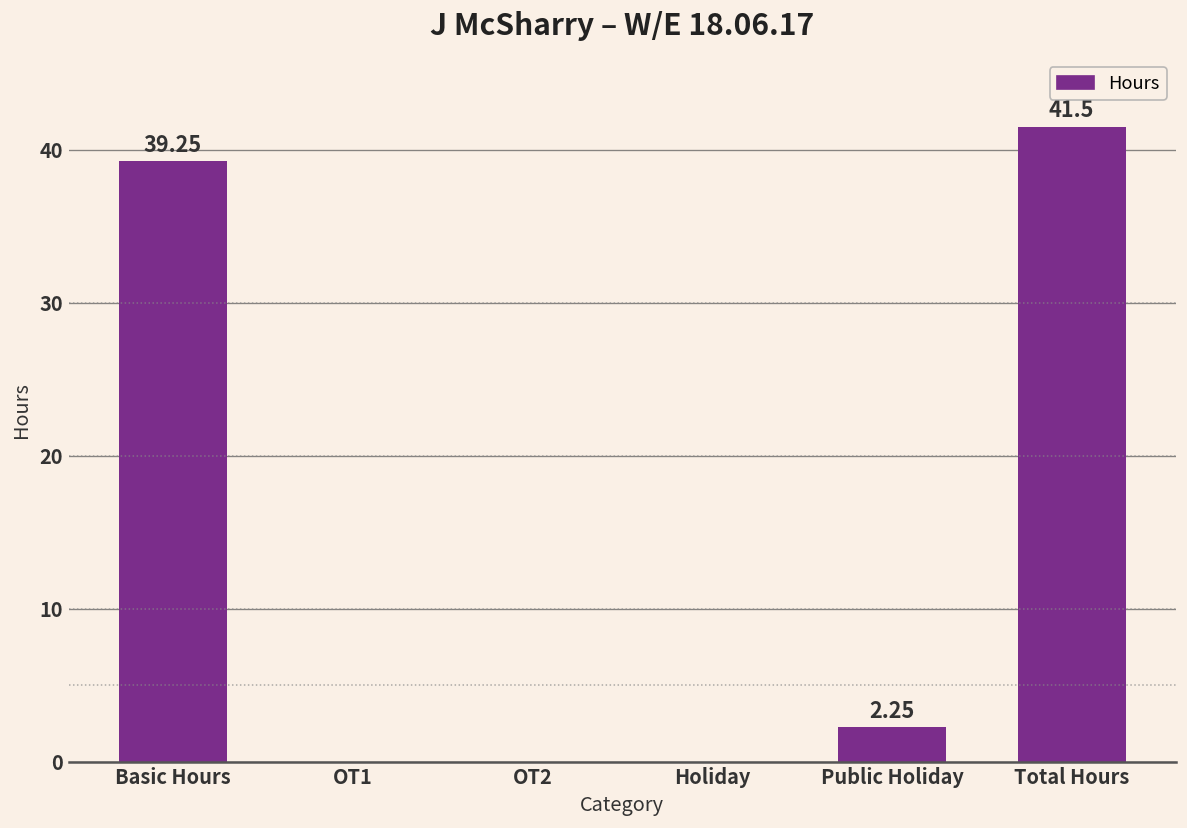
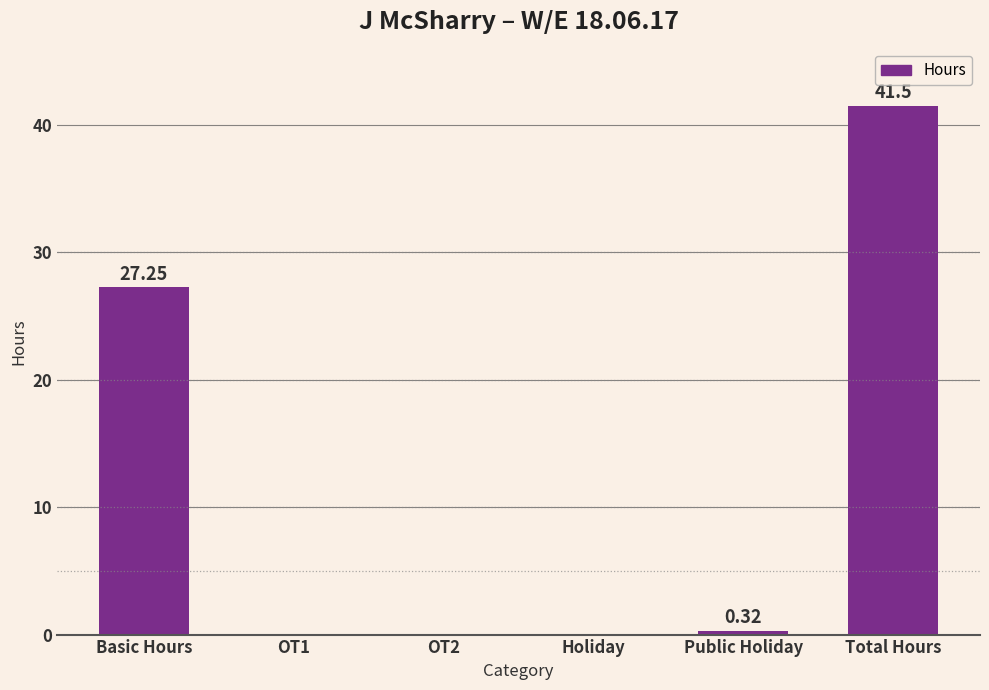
Basic Hours: 39.25 -> 27.25
Public Holiday: 2.25 -> 0.32
